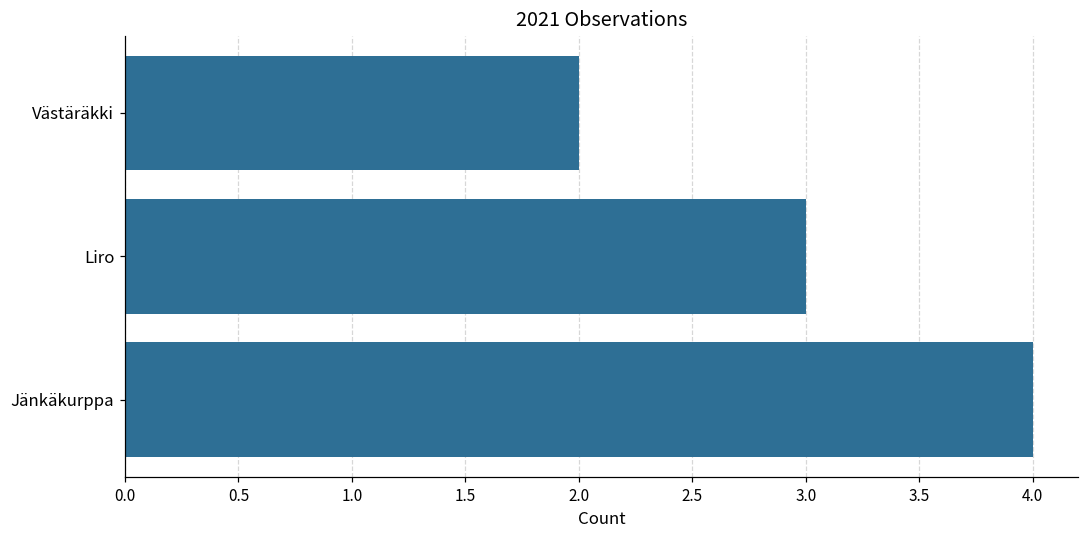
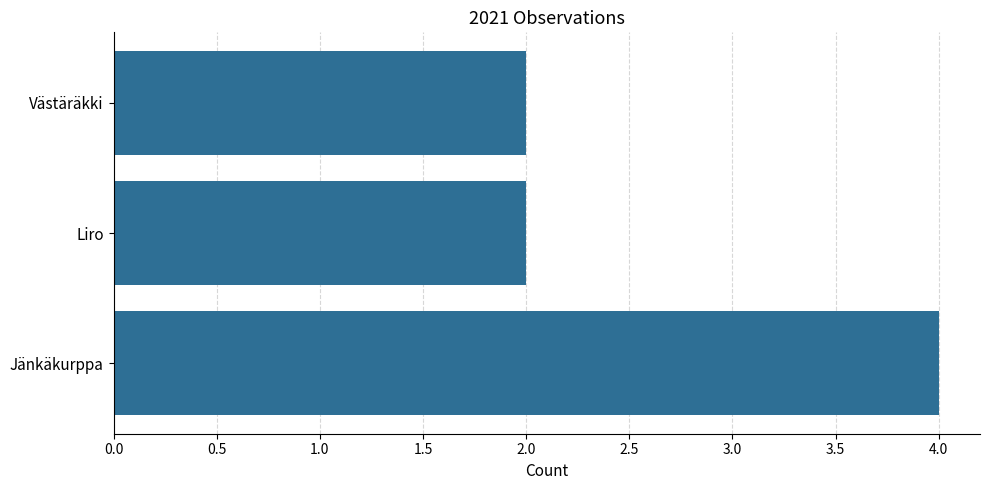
Liro: 3 -> 2
